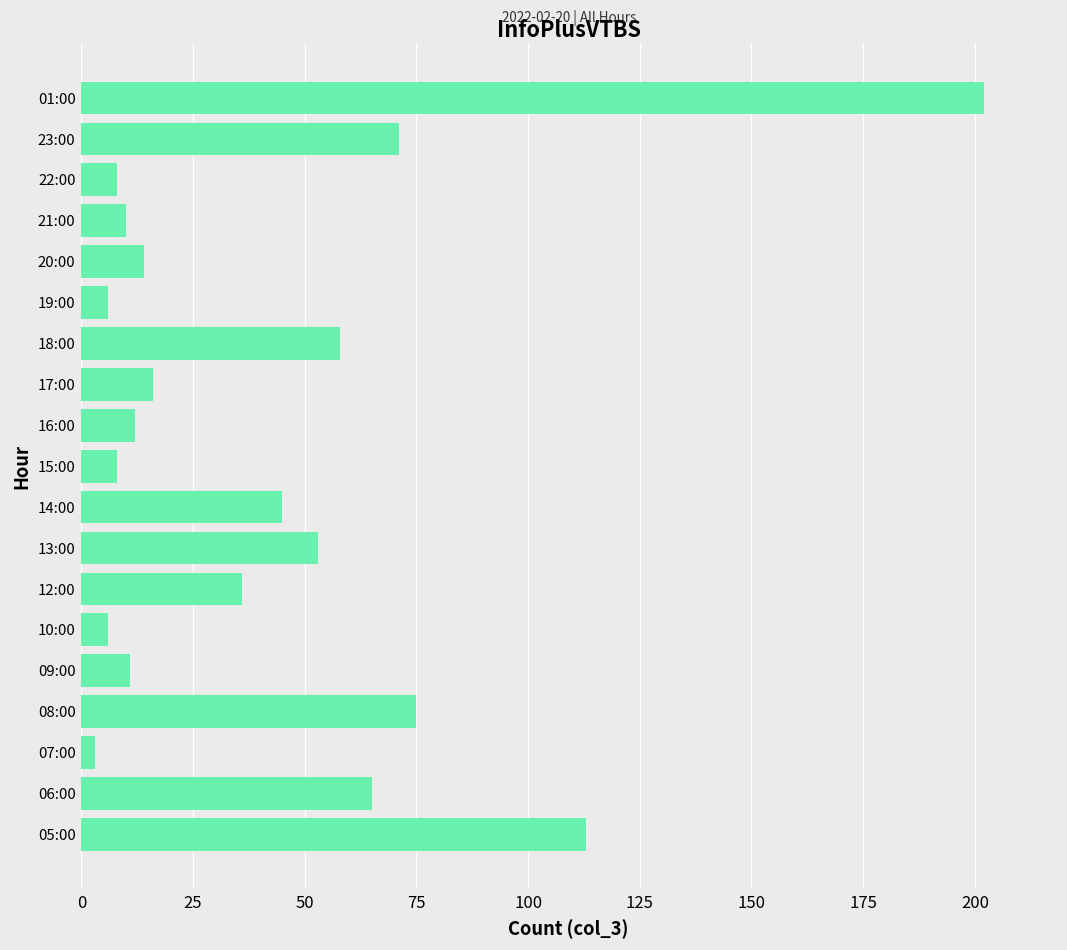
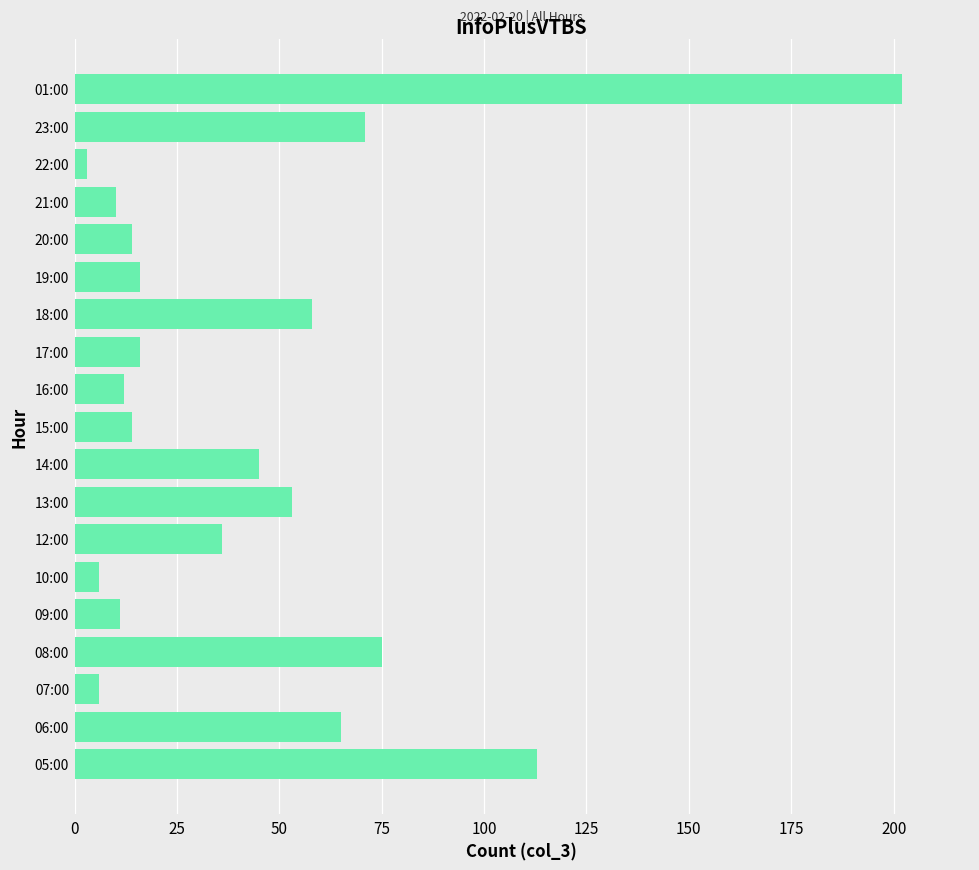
22:00: 8 -> 3
19:00: 6 -> 16
15:00: 8 -> 14
07:00: 3 -> 6
